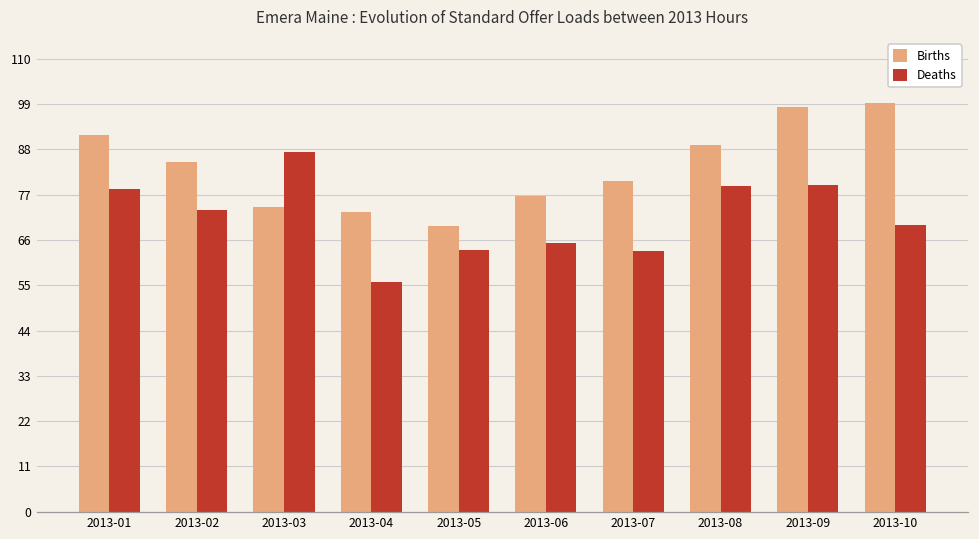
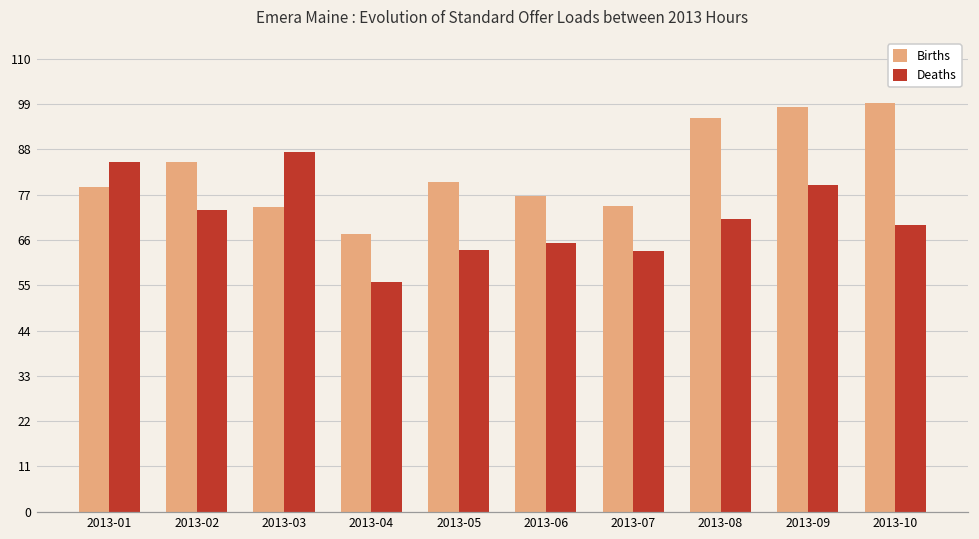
Births, 2013-01: 92 -> 79
Deaths, 2013-01: 79 -> 85
Births, 2013-04: 73 -> 67
Births, 2013-05: 69 -> 80
Births, 2013-07: 80 -> 74
Births, 2013-08: 89 -> 96
Deaths, 2013-08: 79 -> 71
